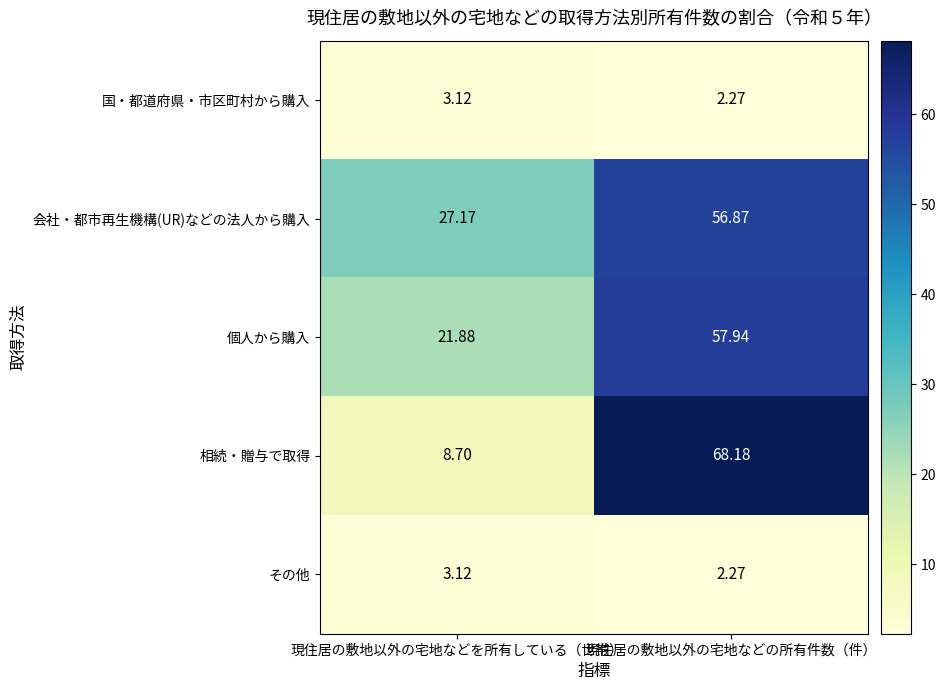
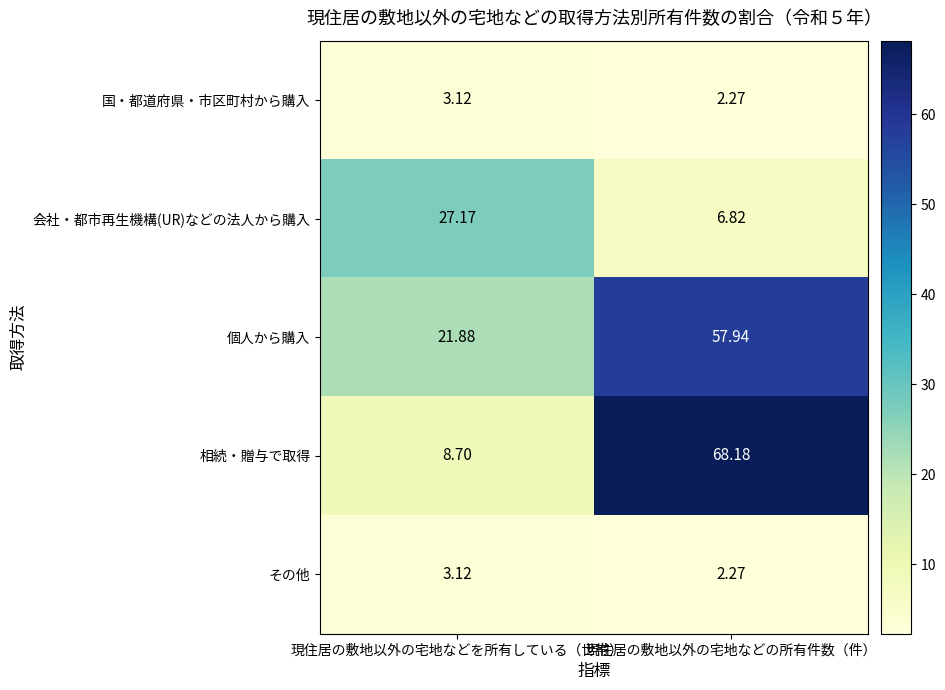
会社・都市再生機構(UR)などの法人から購入, 現住居の敷地以外の宅地などの所有件数（件）: 56.87 -> 6.82
